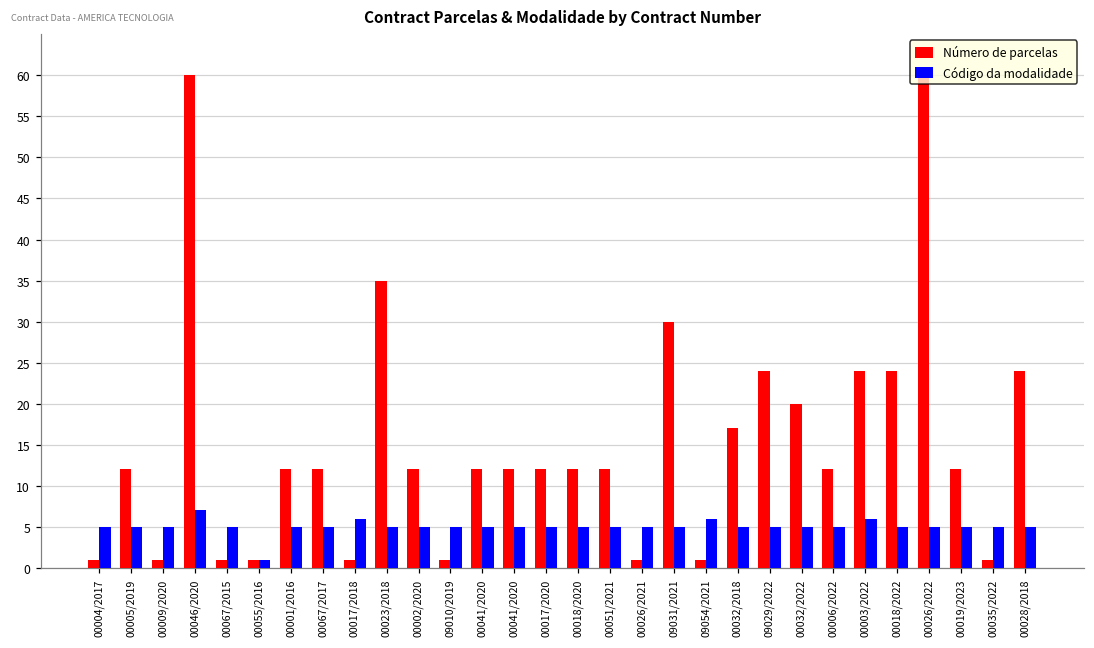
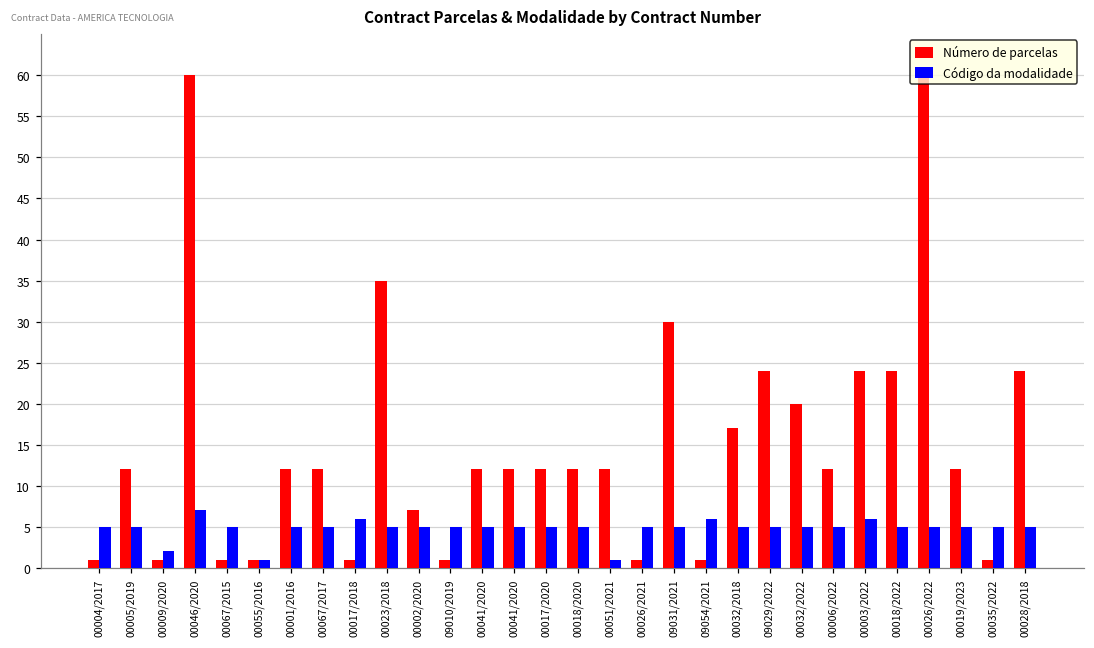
Código da modalidade, 00009/2020: 5 -> 2
Número de parcelas, 00002/2020: 12 -> 7
Código da modalidade, 00051/2021: 5 -> 1
